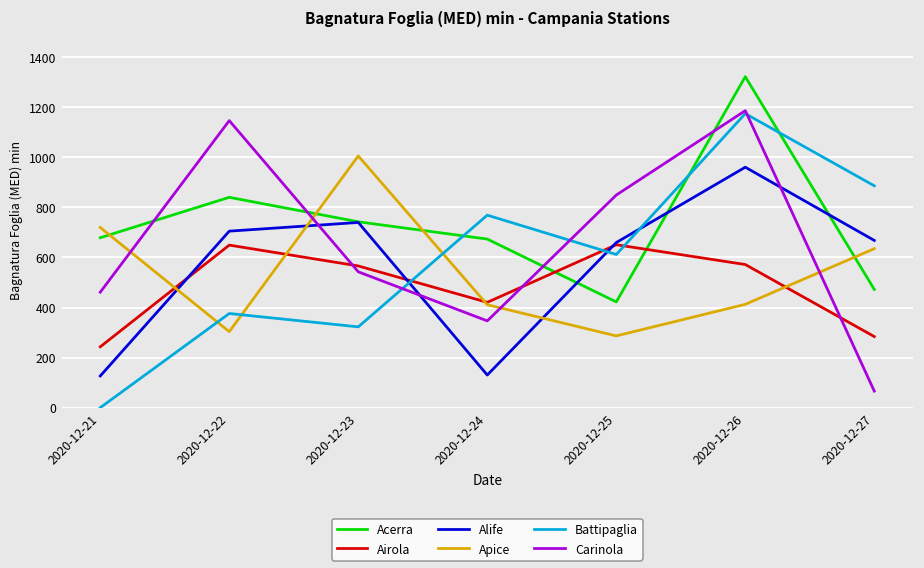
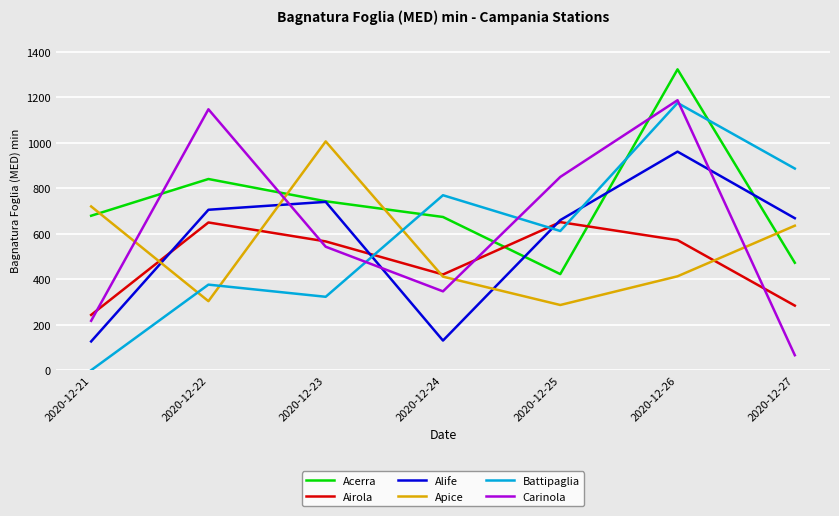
Carinola, 2020-12-21: 460 -> 220
